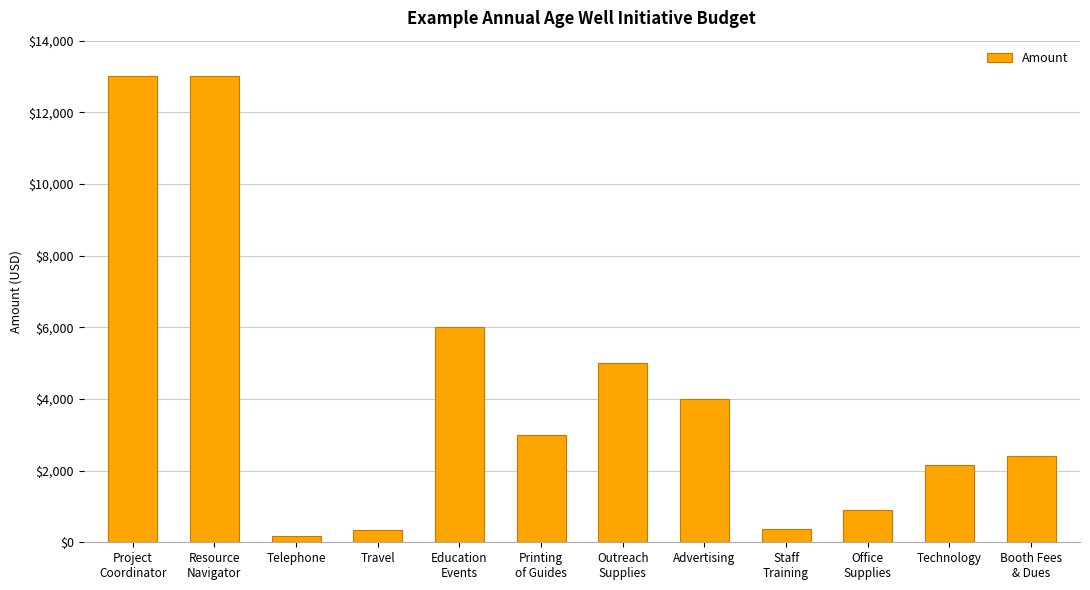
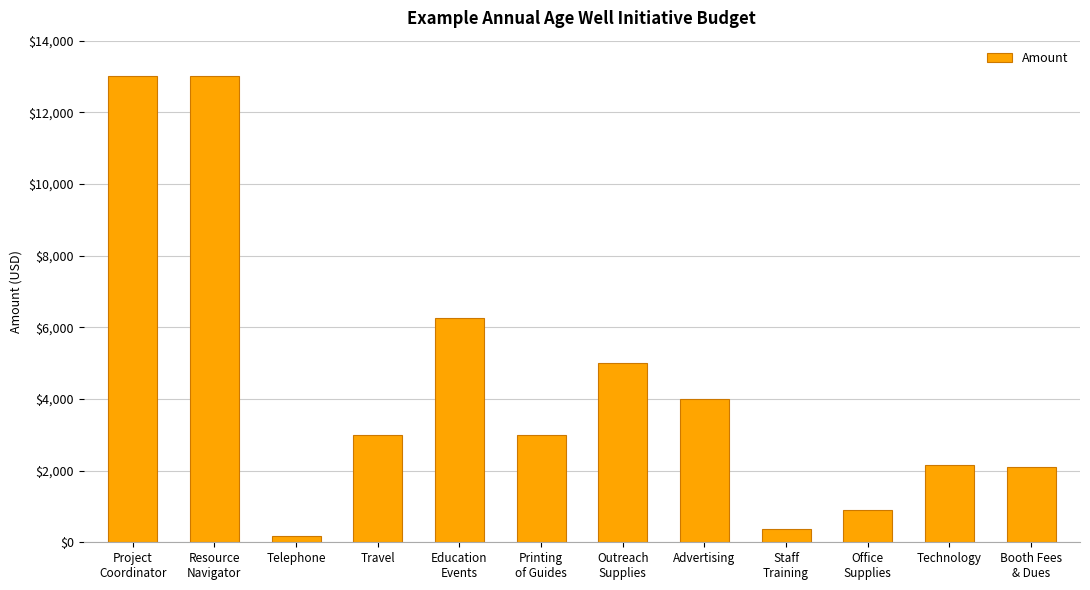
Travel: $300 -> $3,000
Education Events: $6,000 -> $6,300
Booth Fees & Dues: $2,400 -> $2,100
